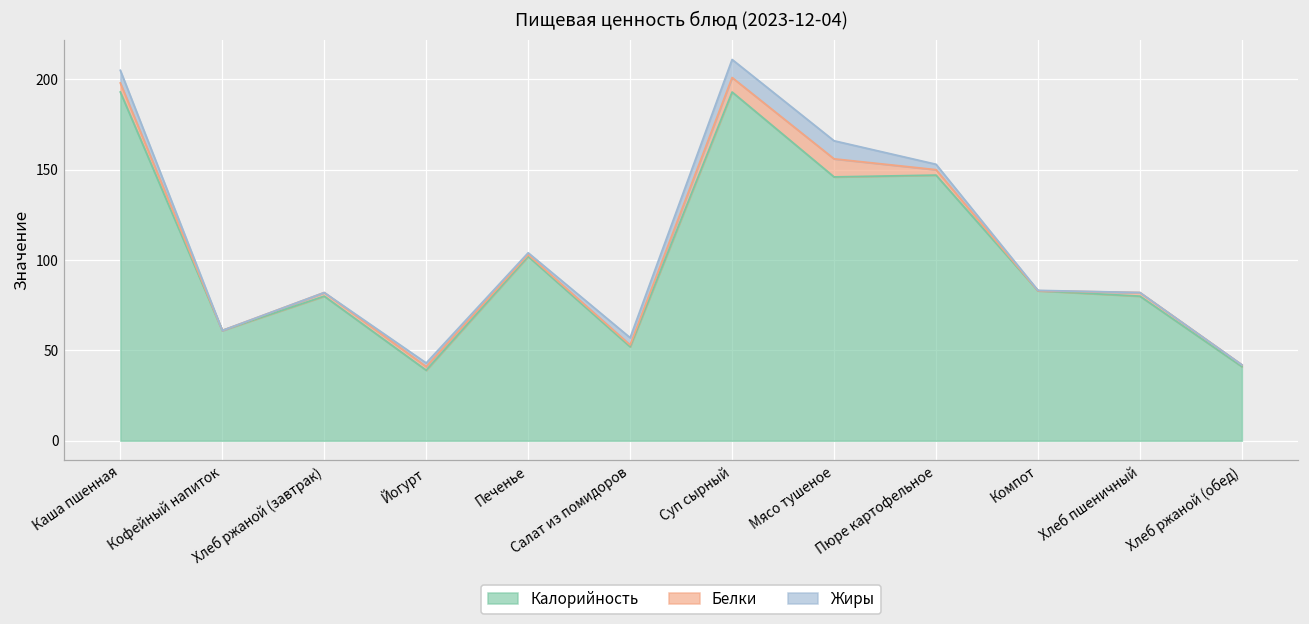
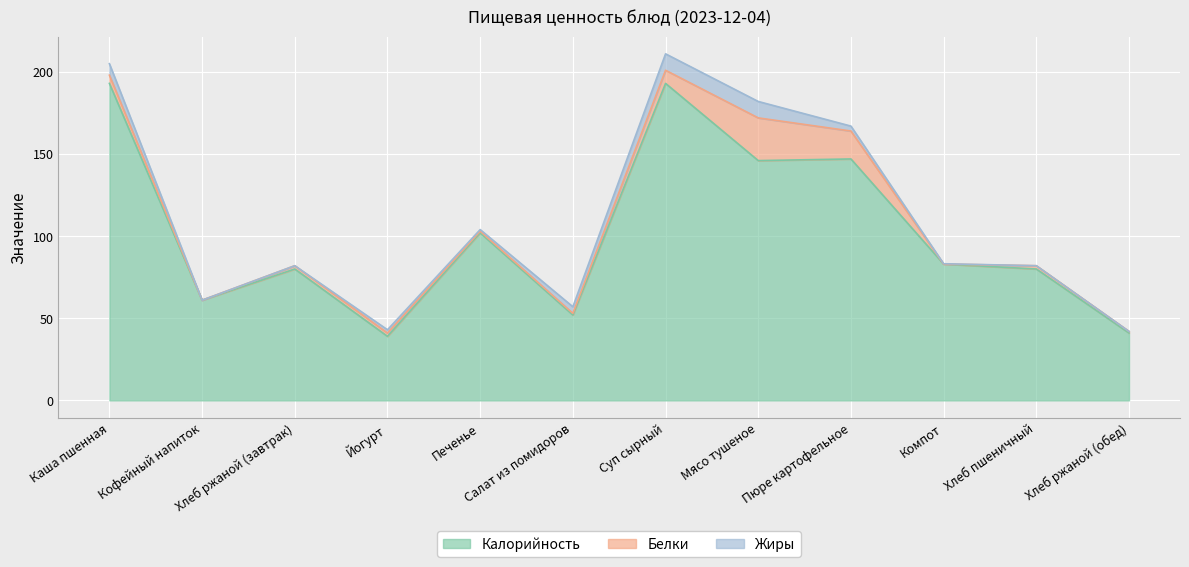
Белки, Мясо тушеное: 10 -> 26
Белки, Пюре картофельное: 3 -> 17
